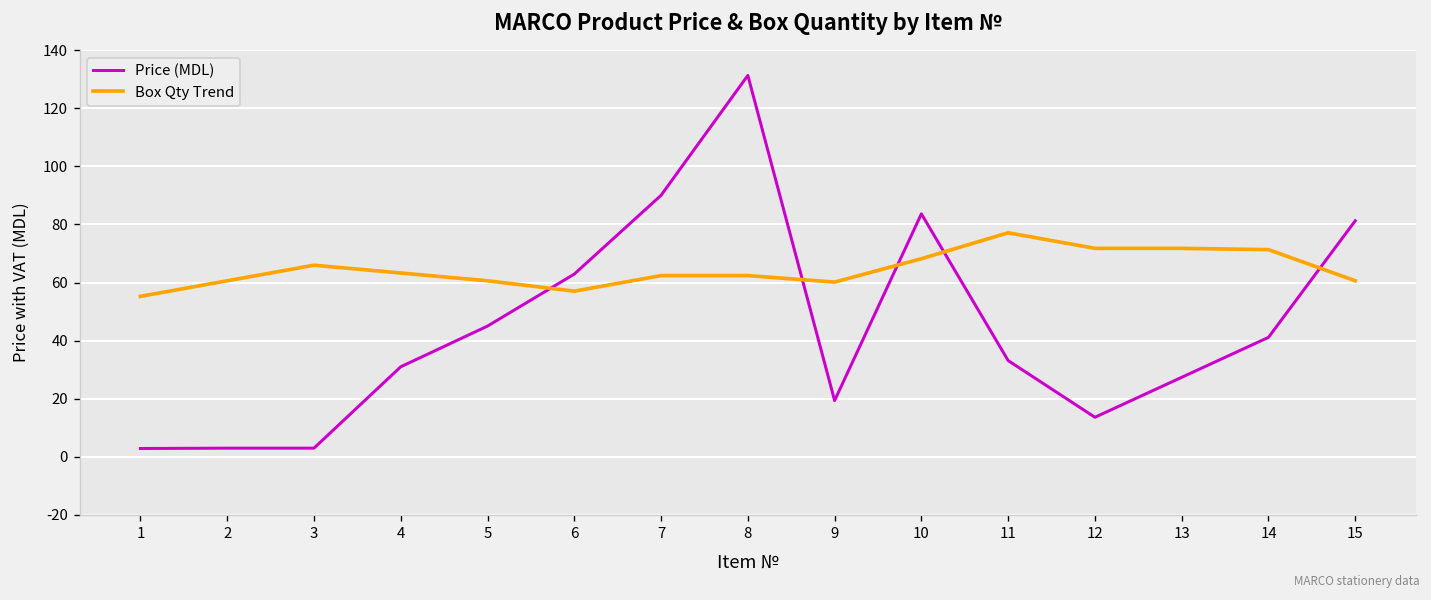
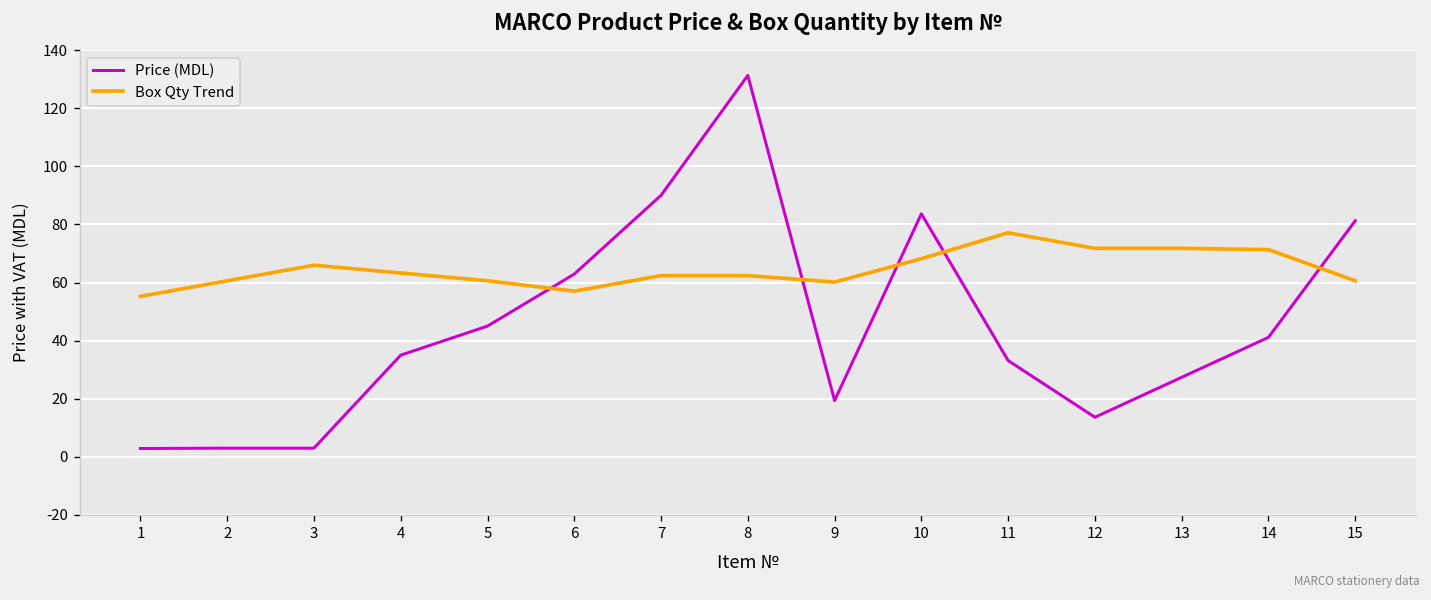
Price (MDL), 4: 31 -> 35
